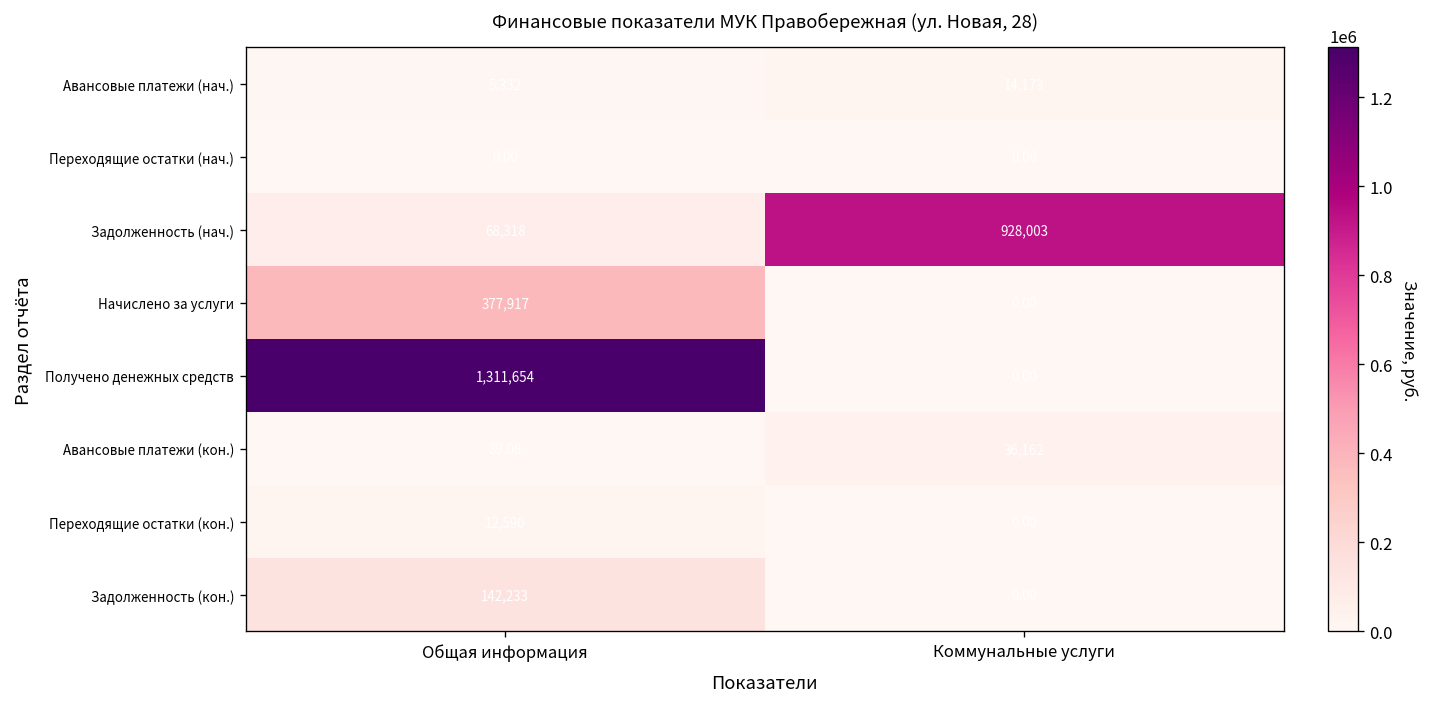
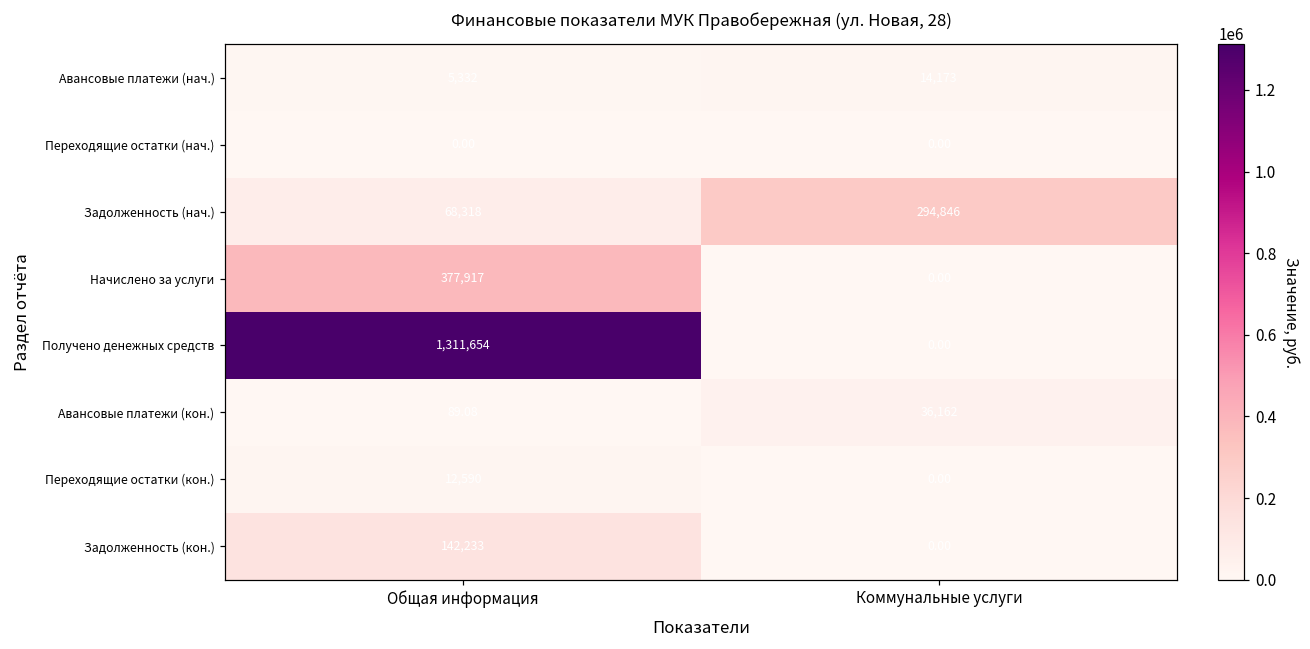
Задолженность (нач.), Коммунальные услуги: 928,003 -> 294,846
